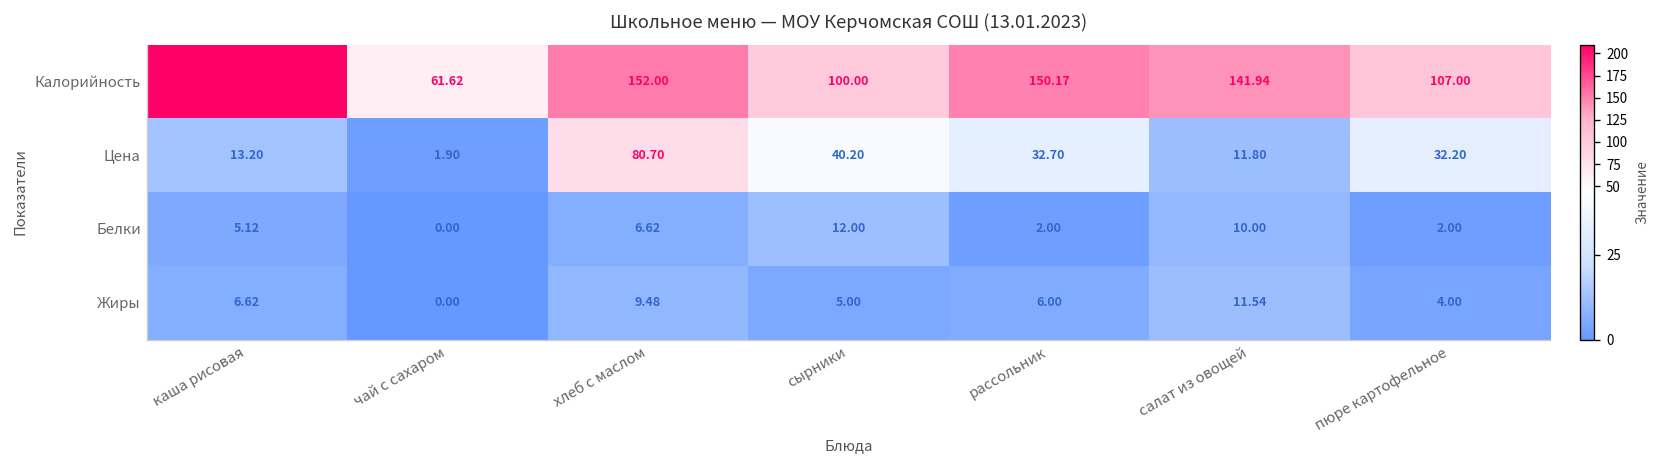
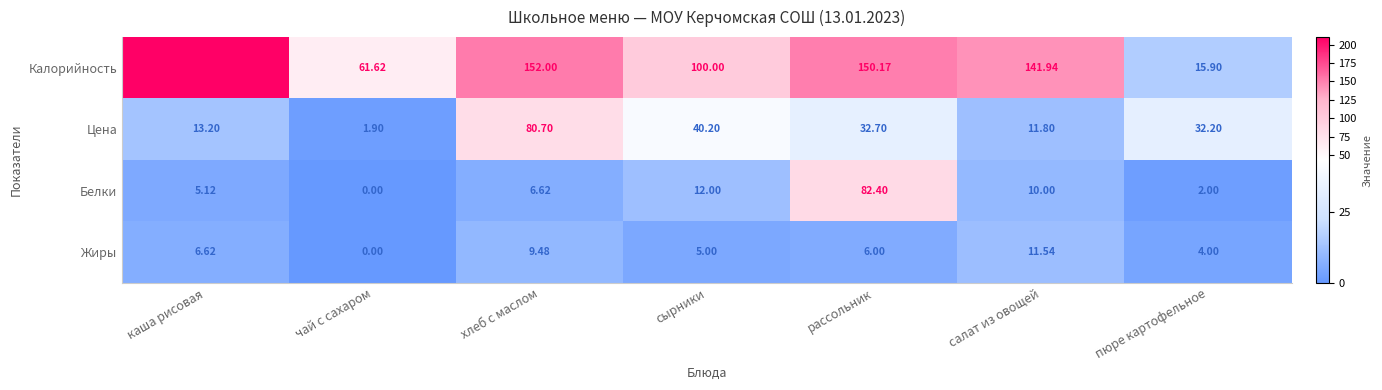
Калорийность, пюре картофельное: 107.00 -> 15.90
Белки, рассольник: 2.00 -> 82.40
